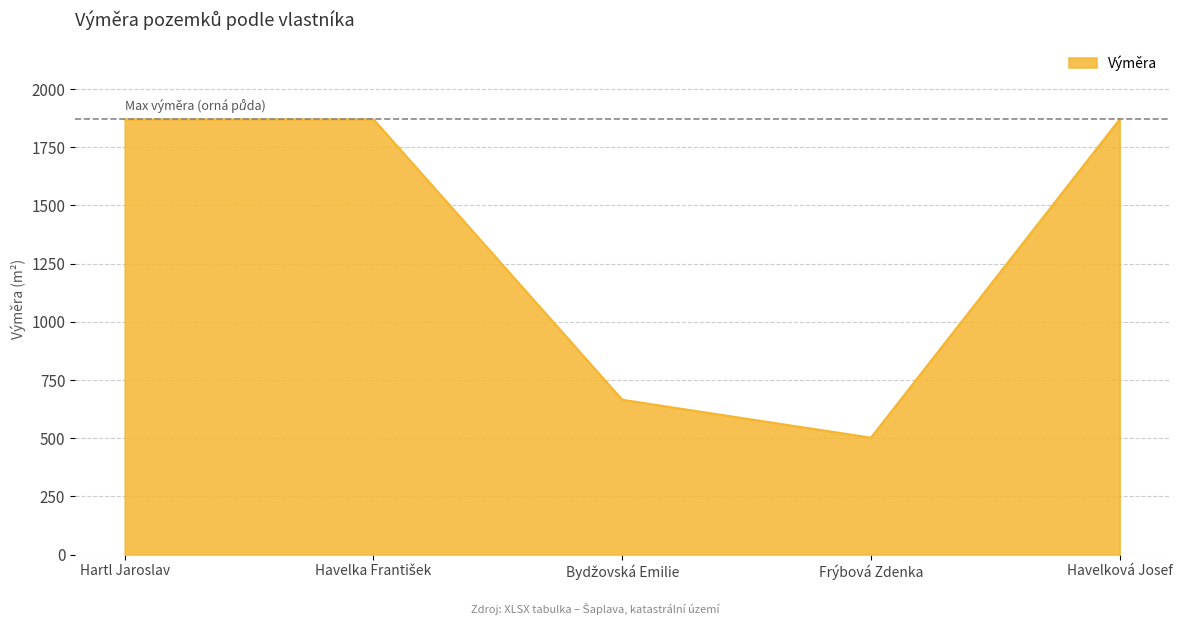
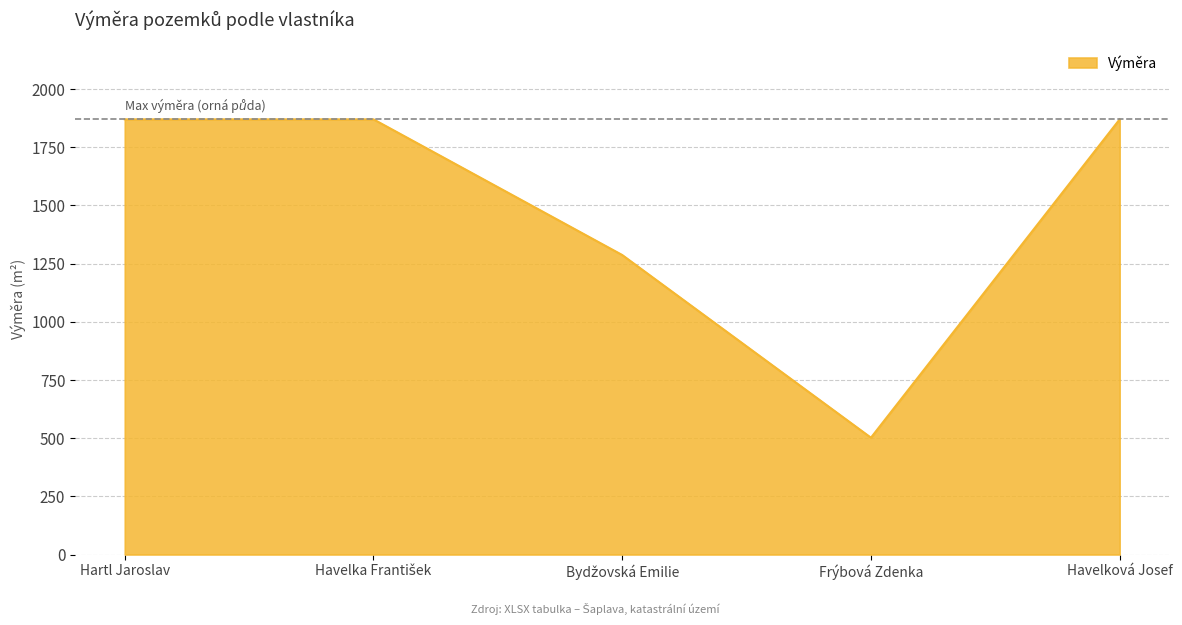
Bydžovská Emilie: 670 -> 1290
